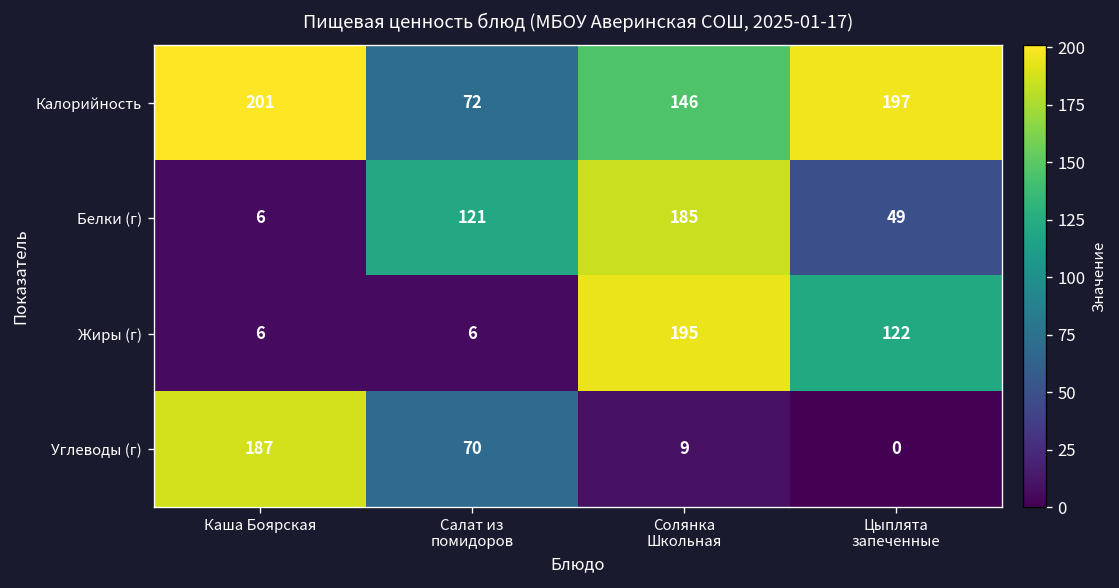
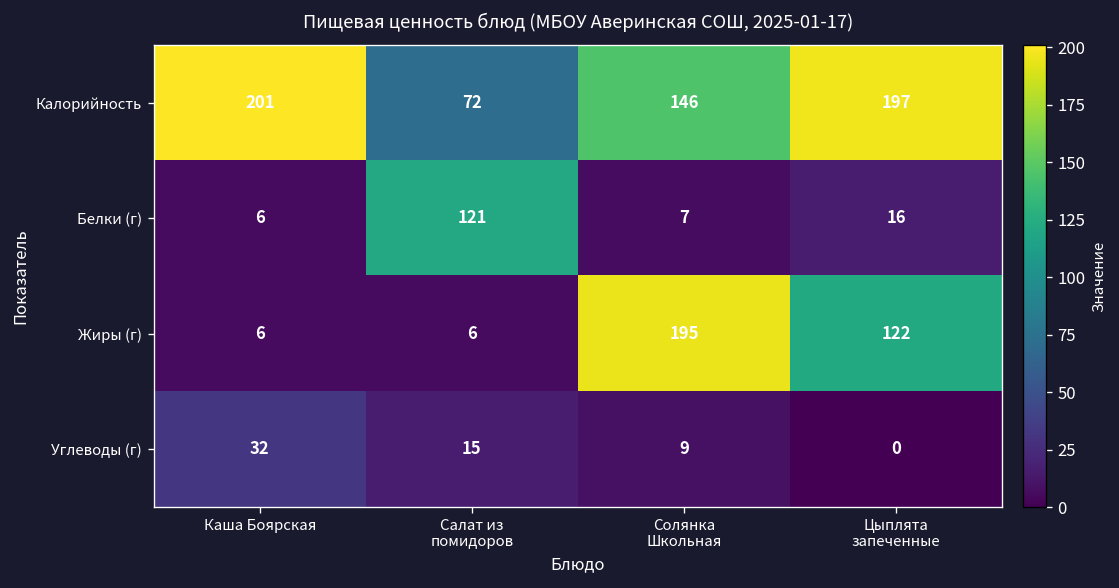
Белки (г), Солянка Школьная: 185 -> 7
Белки (г), Цыплята запеченные: 49 -> 16
Углеводы (г), Каша Боярская: 187 -> 32
Углеводы (г), Салат из помидоров: 70 -> 15
